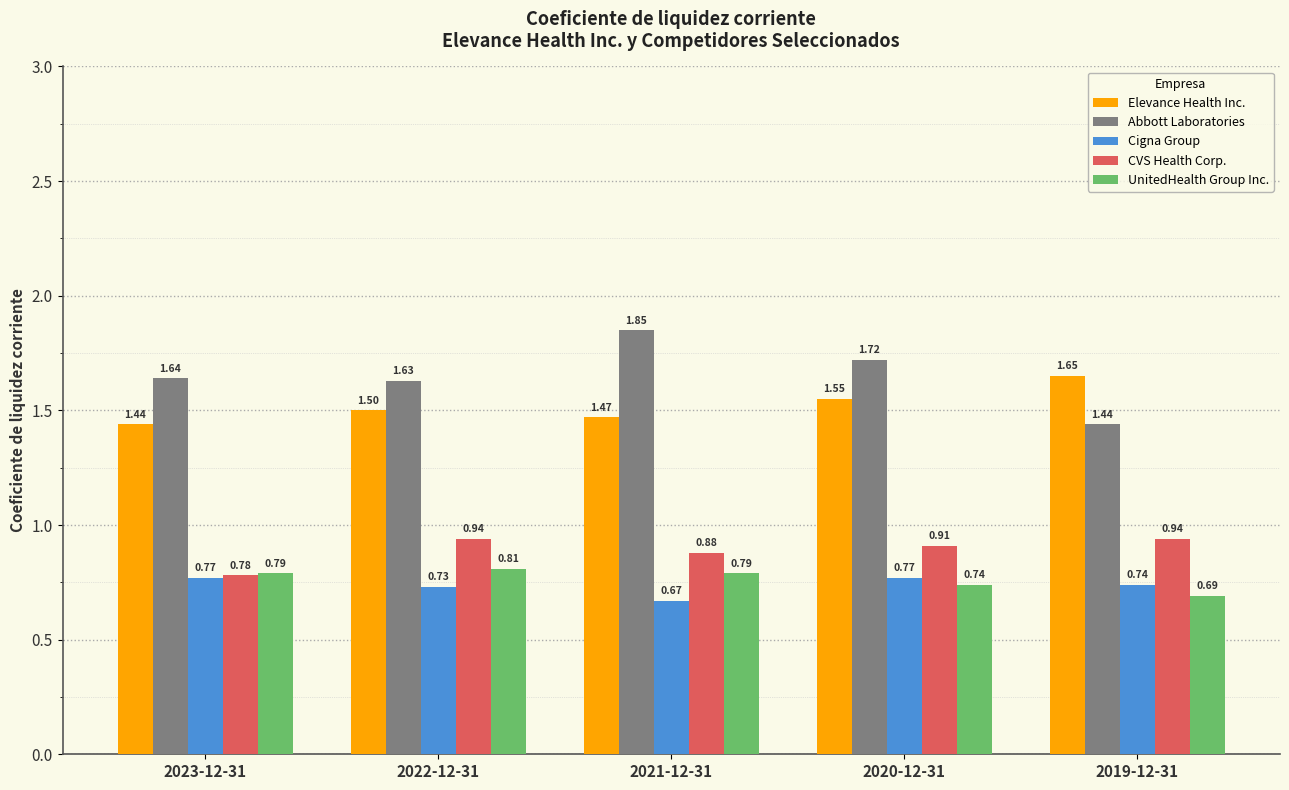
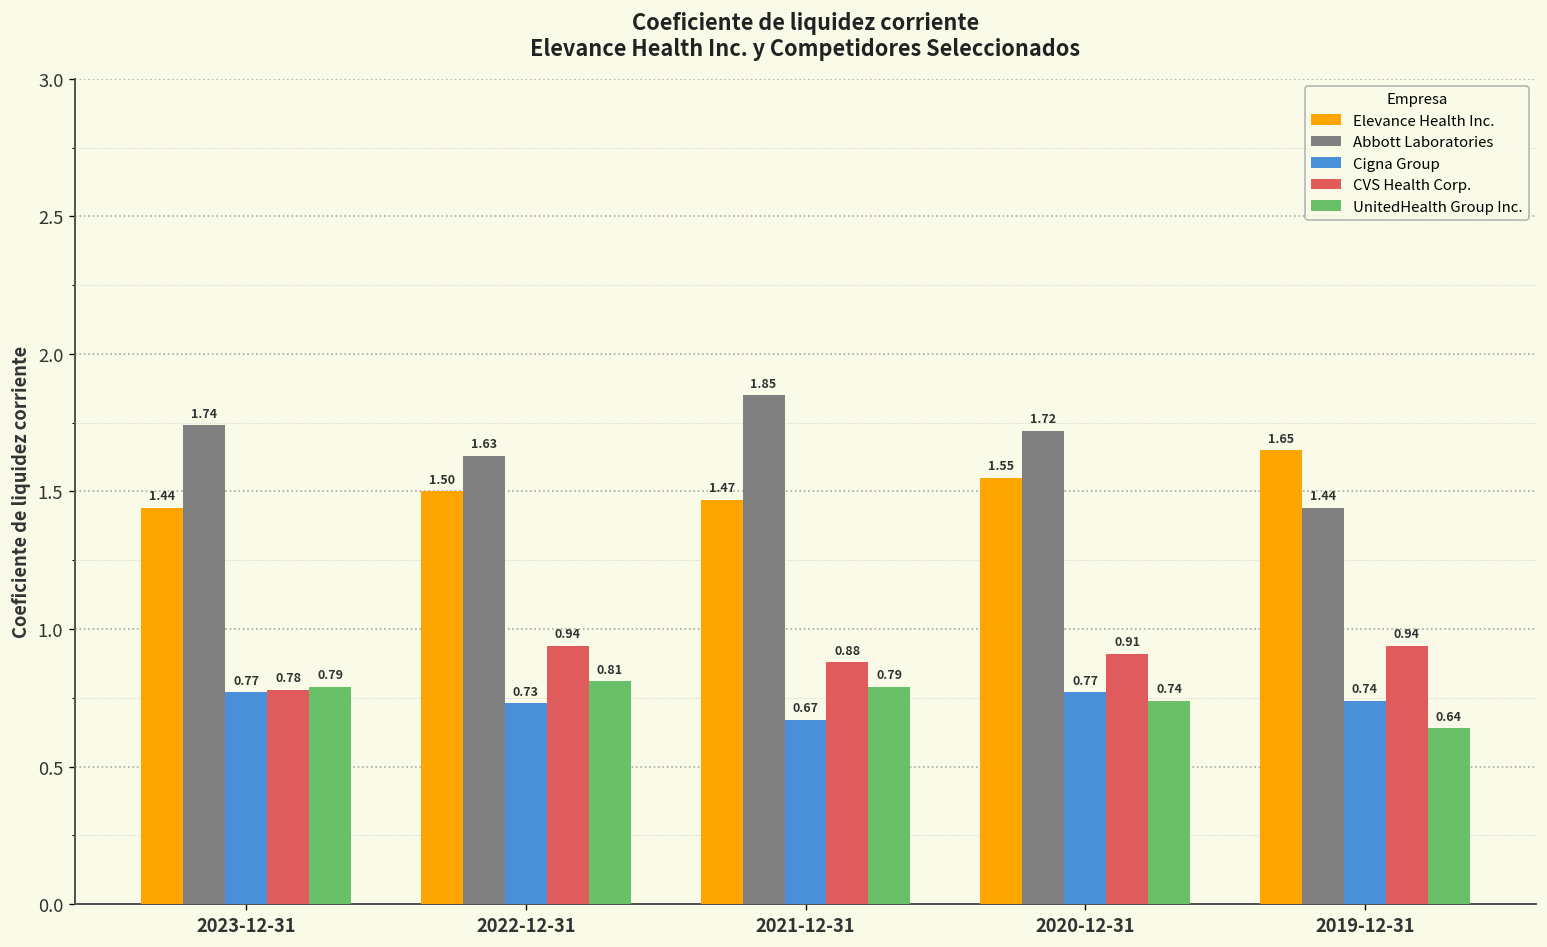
Abbott Laboratories, 2023-12-31: 1.64 -> 1.74
UnitedHealth Group Inc., 2019-12-31: 0.69 -> 0.64
